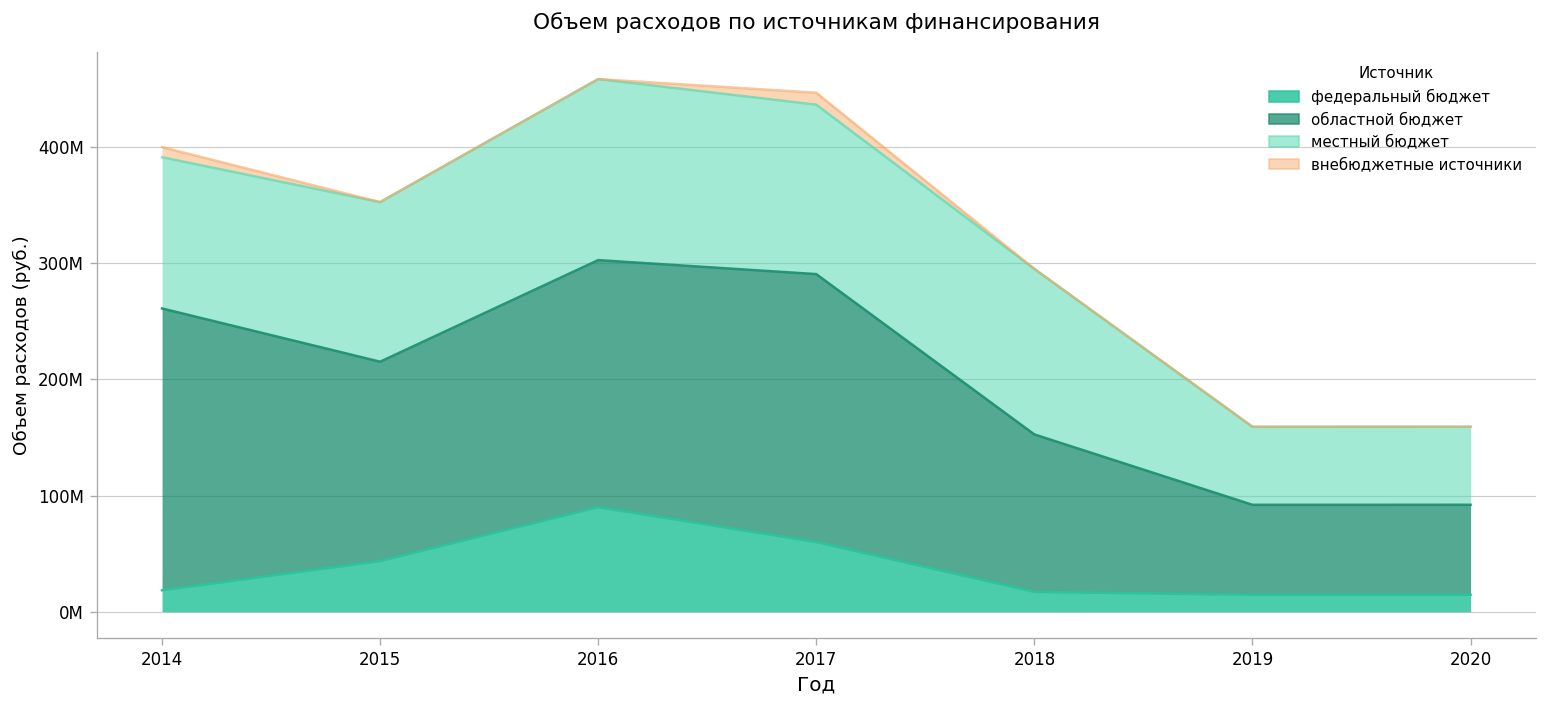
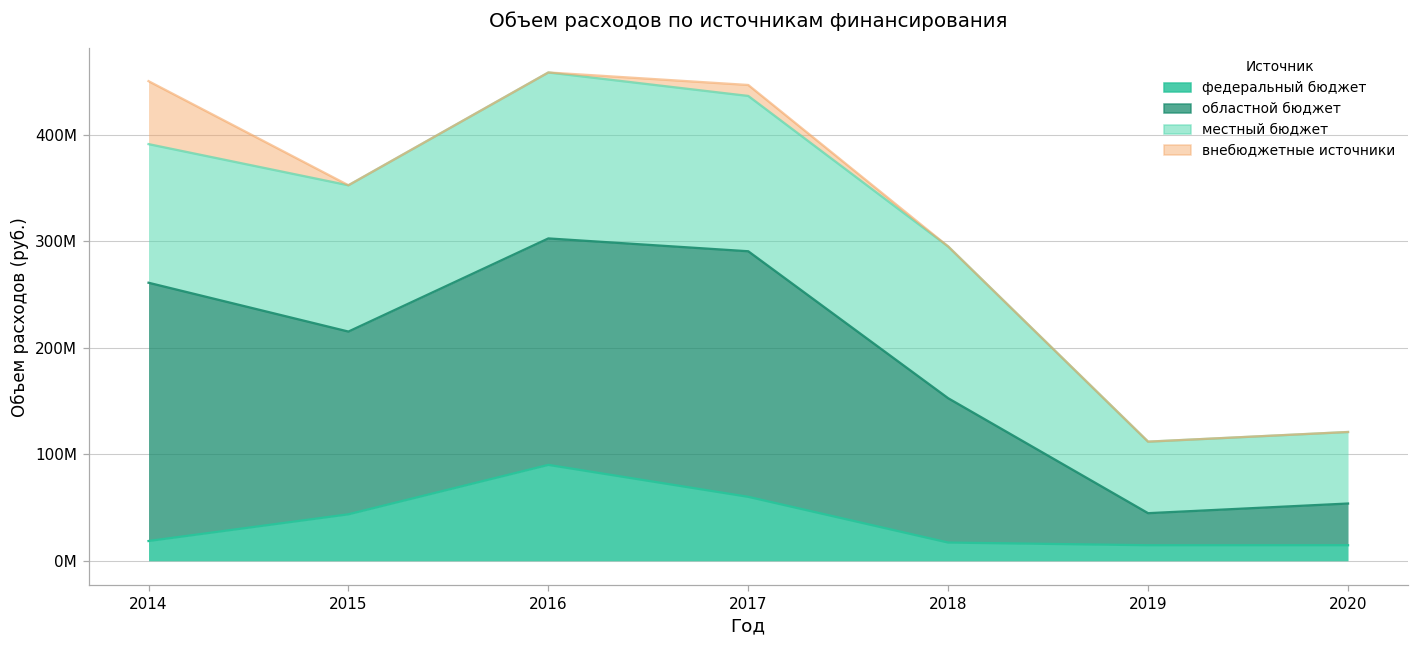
внебюджетные источники, 2014: 10000000 -> 60000000
областной бюджет, 2019: 80000000 -> 30000000
областной бюджет, 2020: 80000000 -> 40000000
